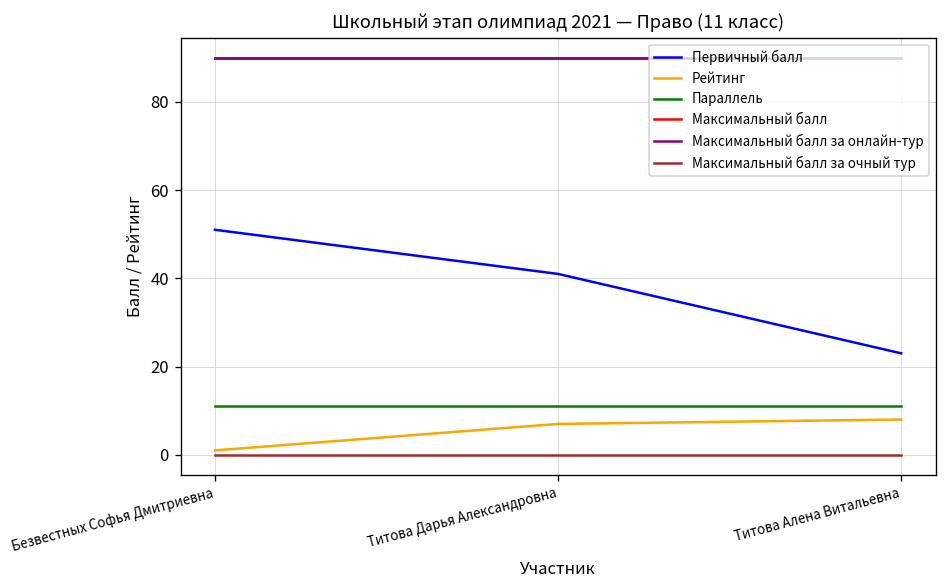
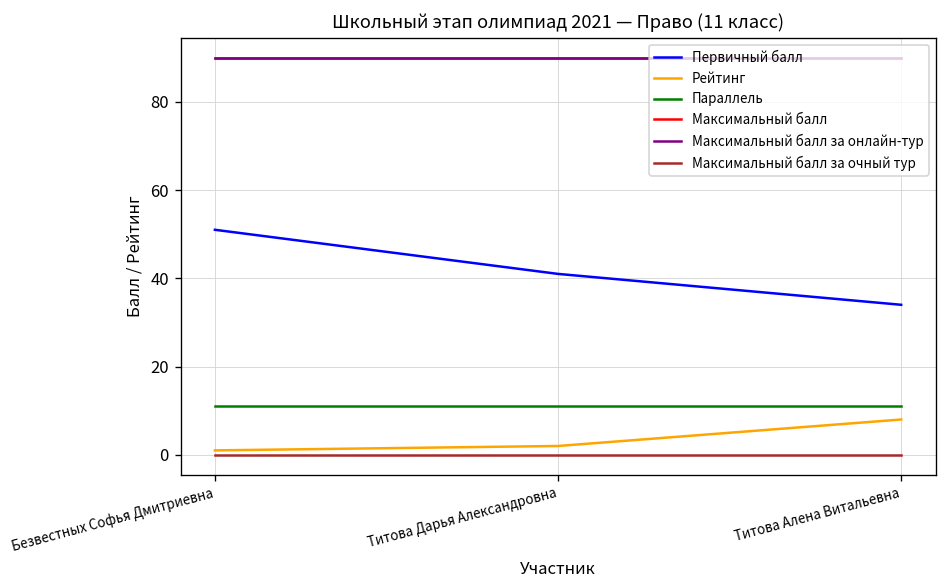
Рейтинг, Титова Дарья Александровна: 7 -> 2
Первичный балл, Титова Алена Витальевна: 23 -> 34
